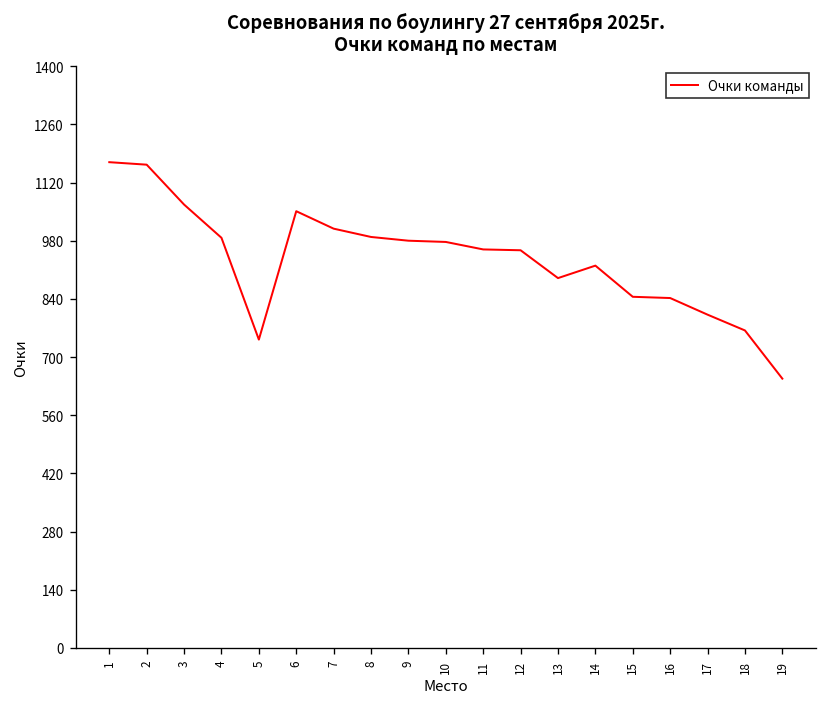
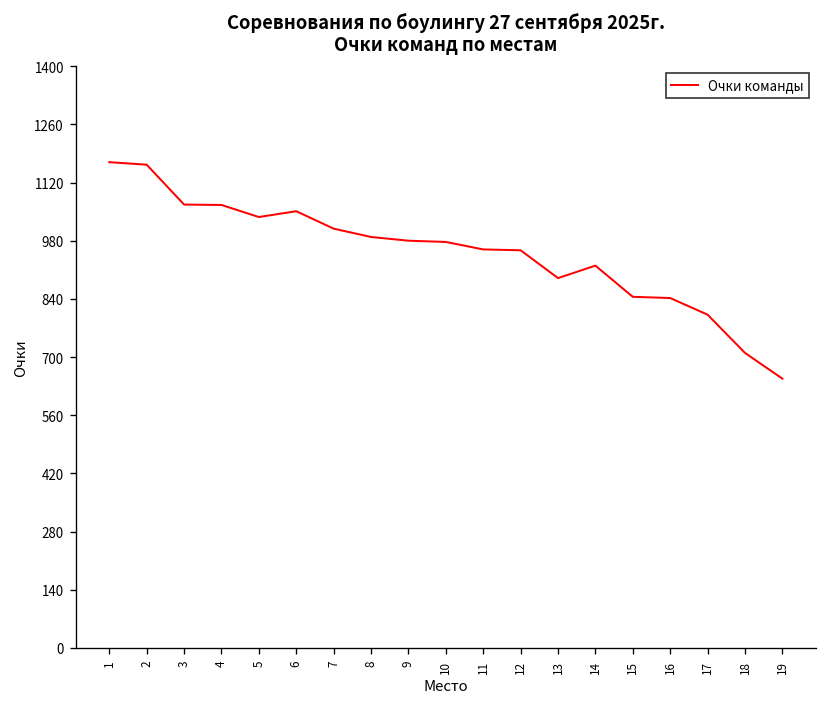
4: 990 -> 1070
5: 740 -> 1040
18: 760 -> 710
